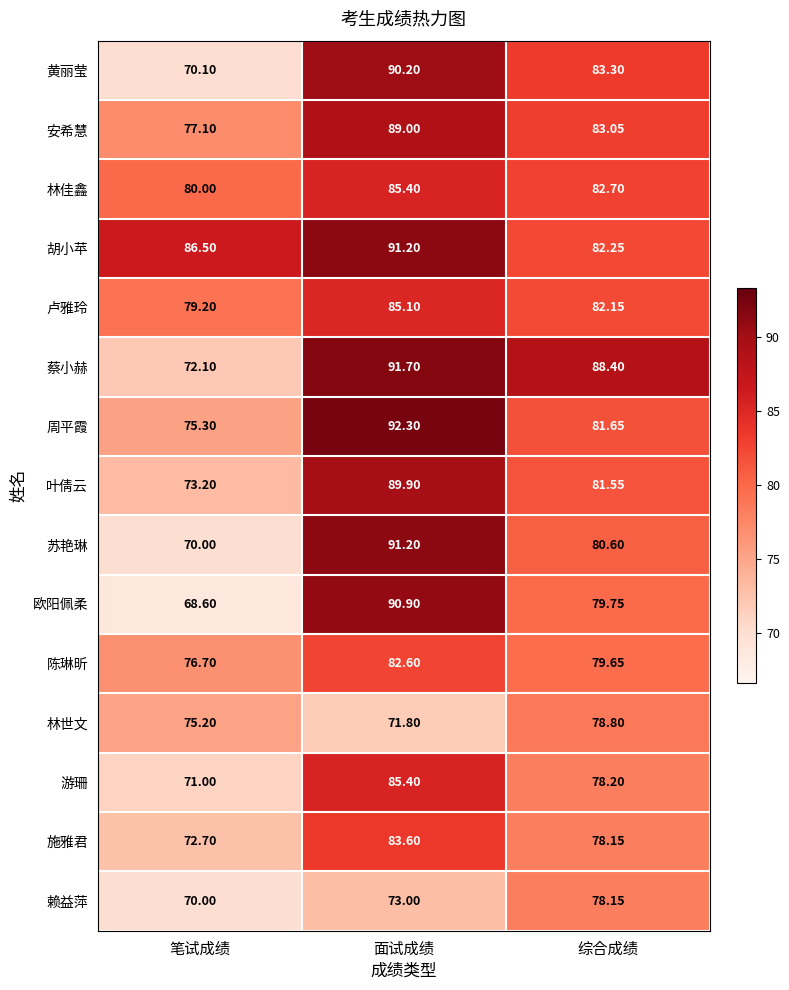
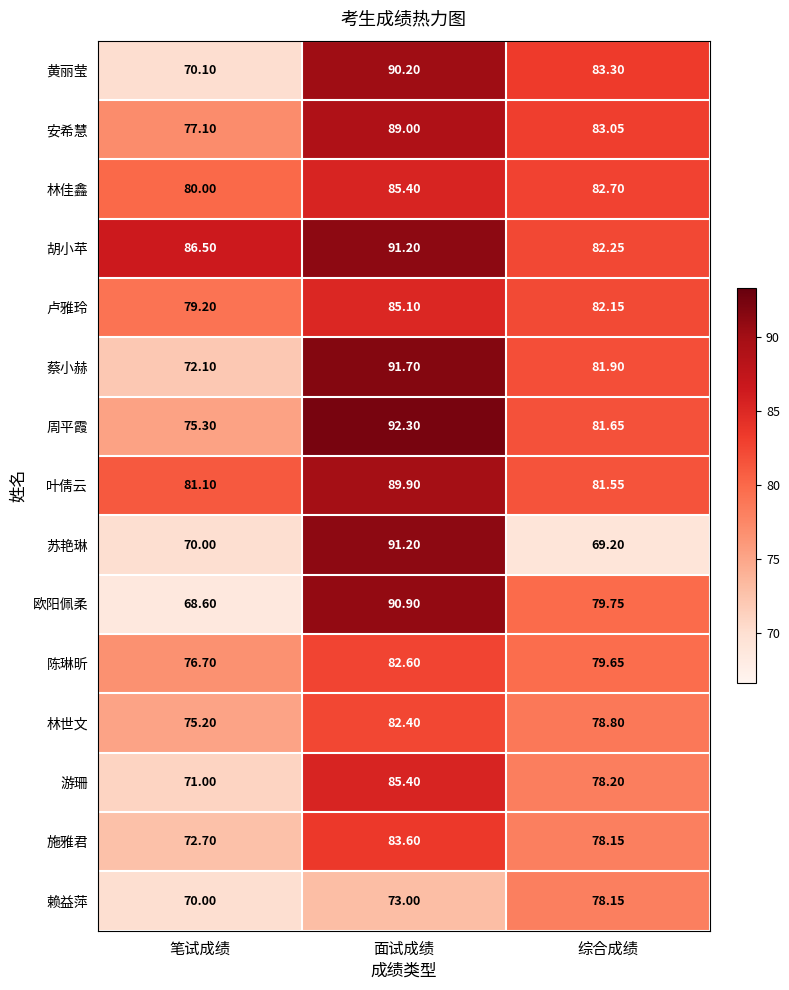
蔡小赫, 综合成绩: 88.40 -> 81.90
叶倩云, 笔试成绩: 73.20 -> 81.10
苏艳琳, 综合成绩: 80.60 -> 69.20
林世文, 面试成绩: 71.80 -> 82.40
